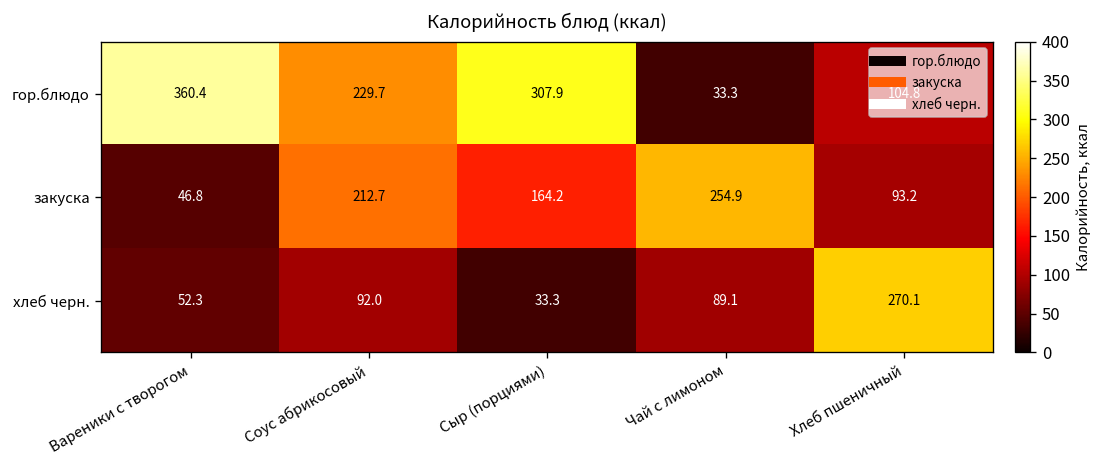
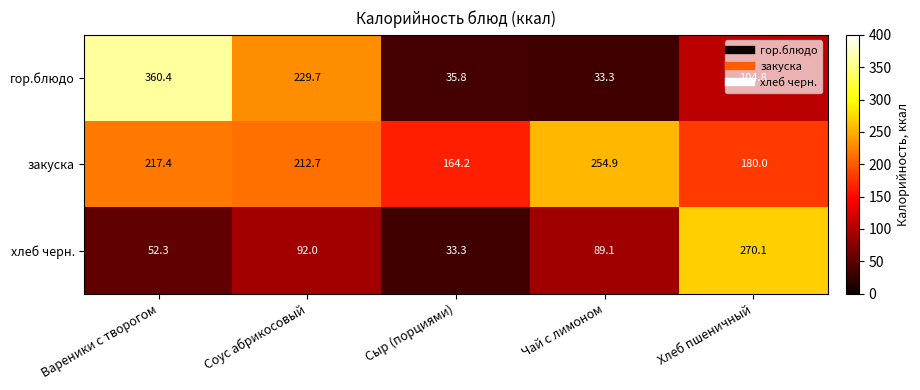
гор.блюдо, Сыр (порциями): 307.9 -> 35.8
закуска, Вареники с творогом: 46.8 -> 217.4
закуска, Хлеб пшеничный: 93.2 -> 180.0
